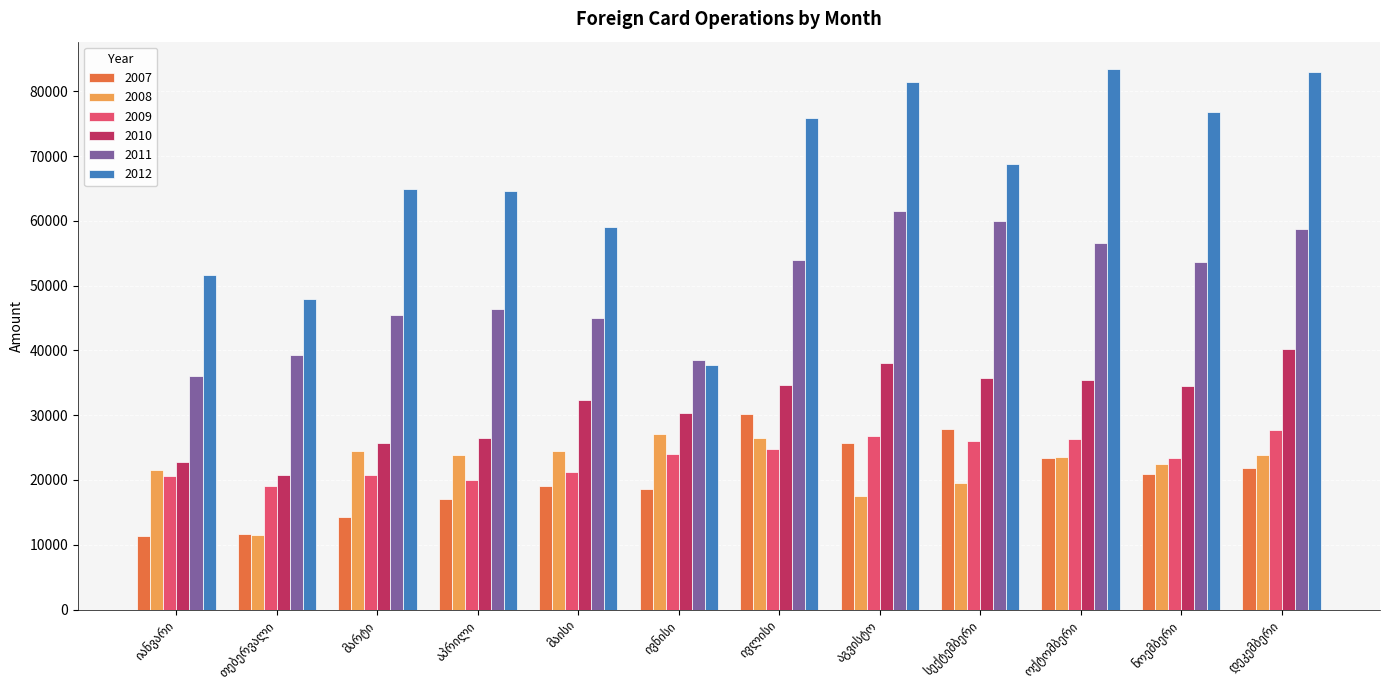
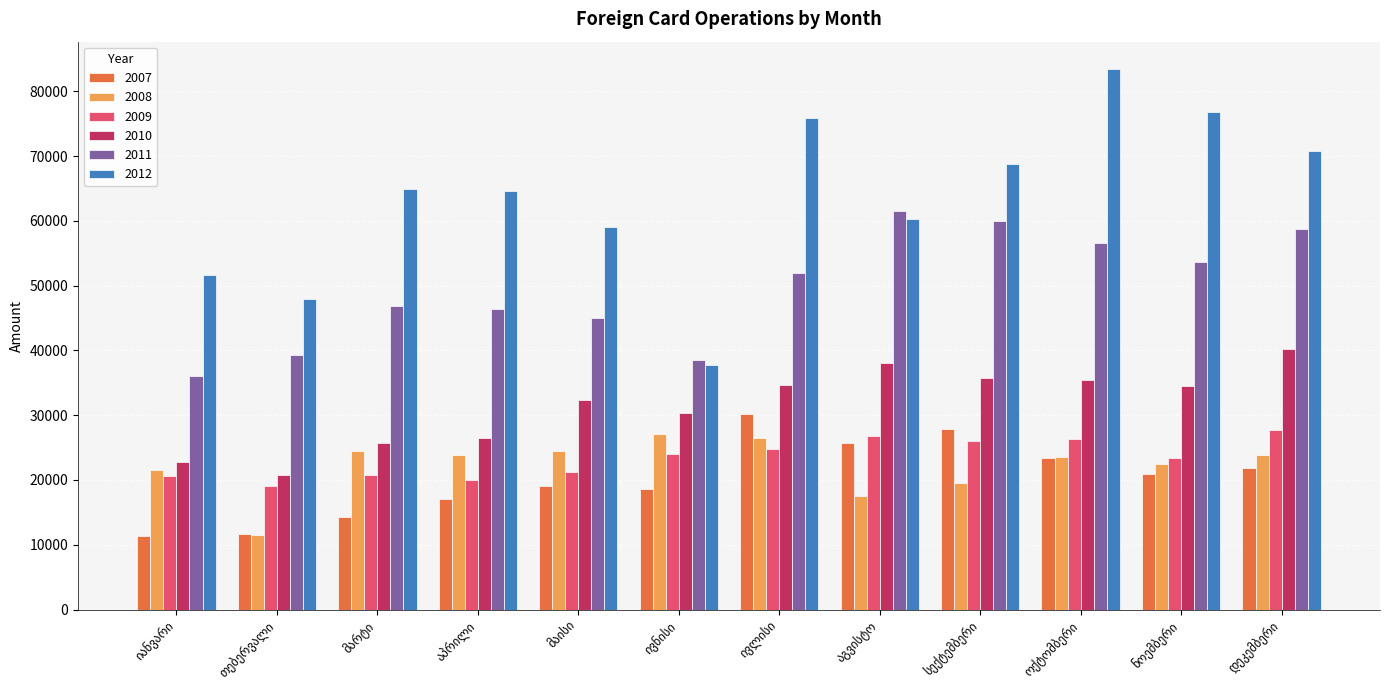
2011, მარტი: 45000 -> 47000
2011, ივლისი: 54000 -> 52000
2012, აგვისტო: 81000 -> 60000
2012, დეკემბერი: 83000 -> 71000
